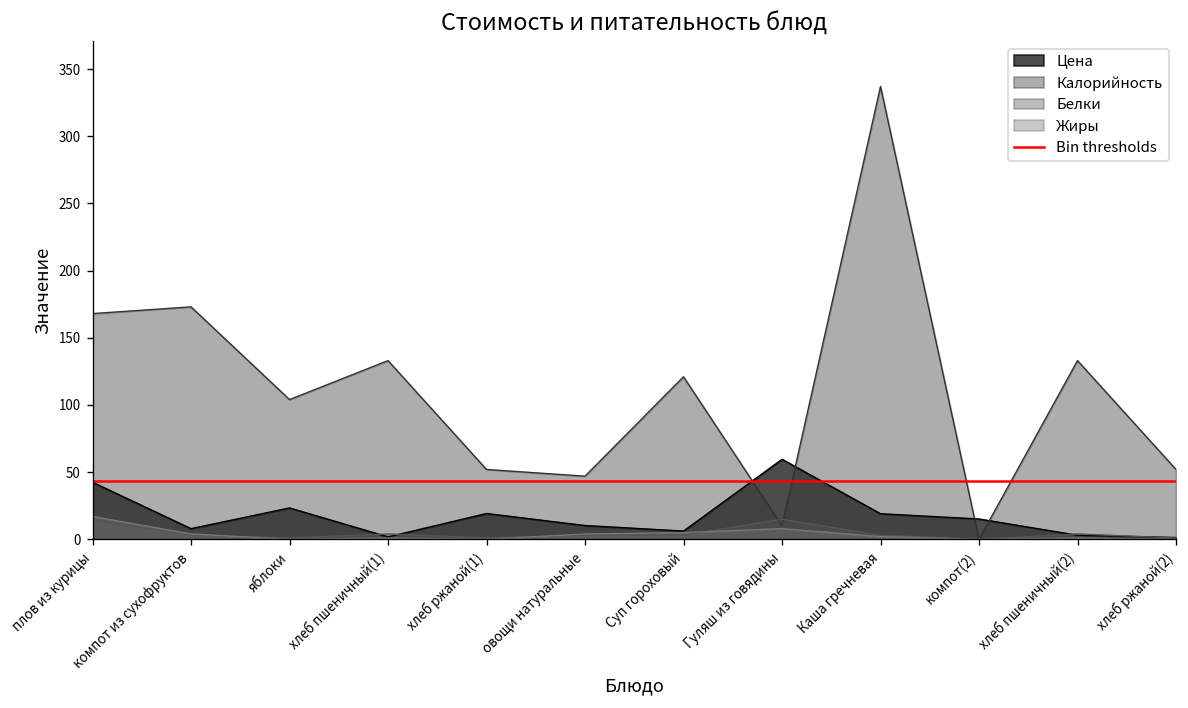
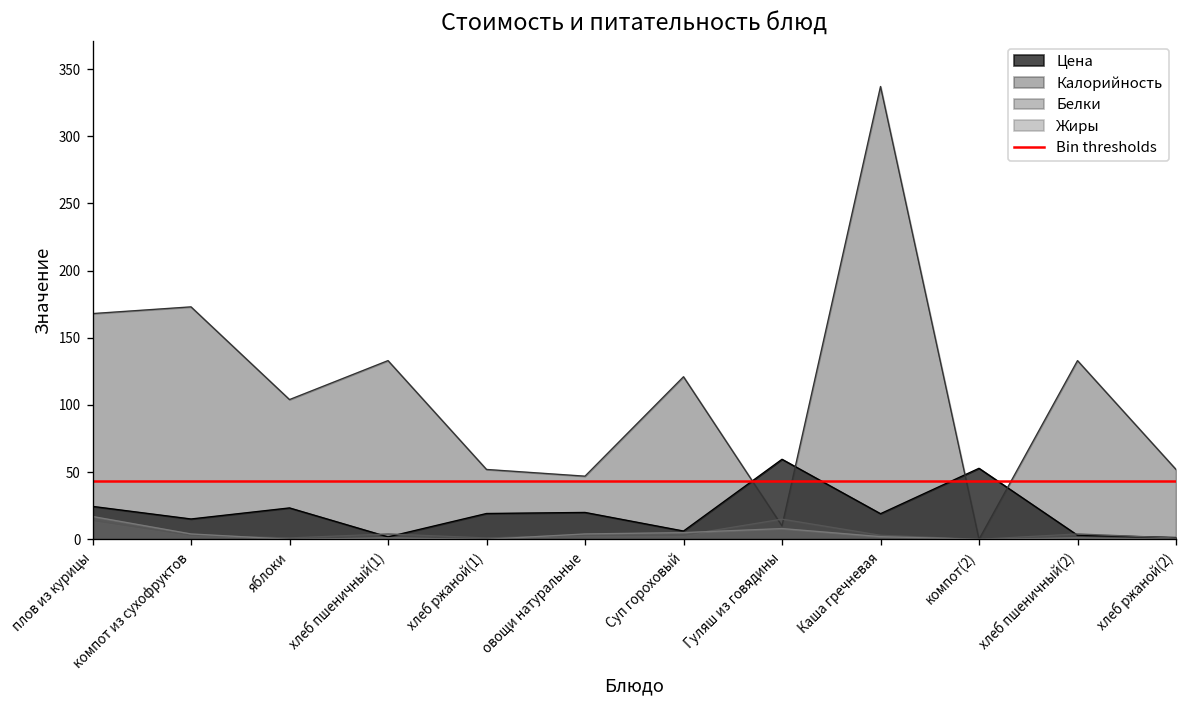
Цена, плов из курицы: 42 -> 25
Цена, компот из сухофруктов: 8 -> 15
Цена, овощи натуральные: 10 -> 20
Цена, компот(2): 15 -> 53
